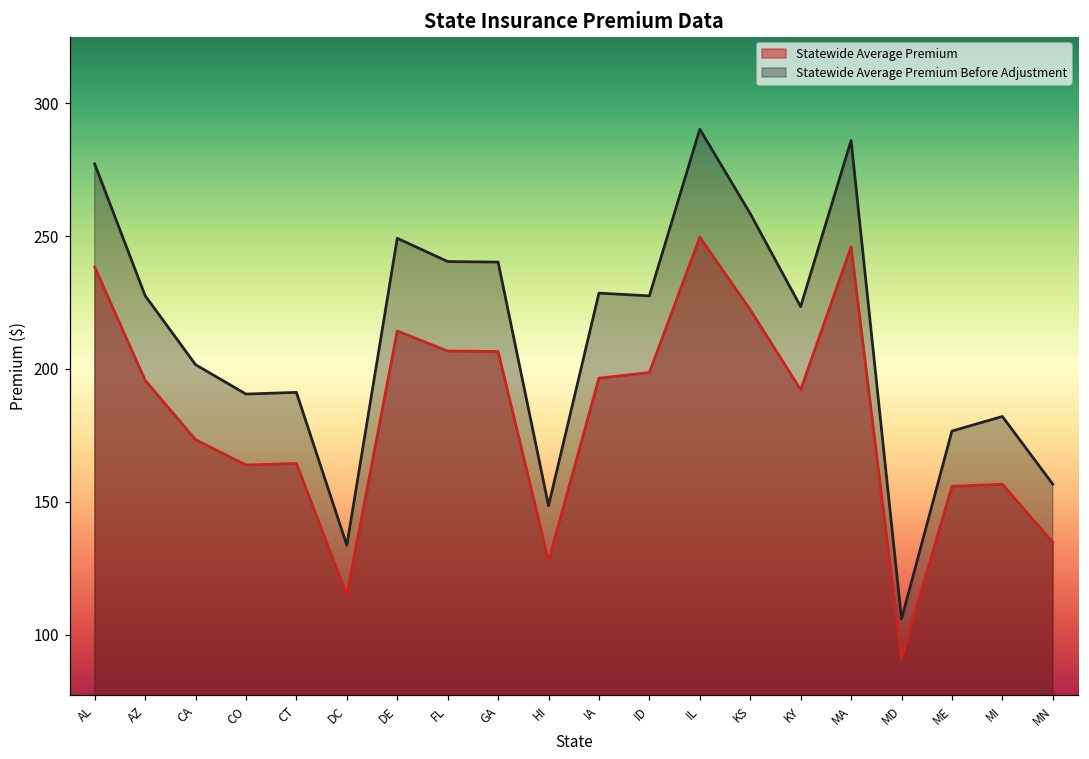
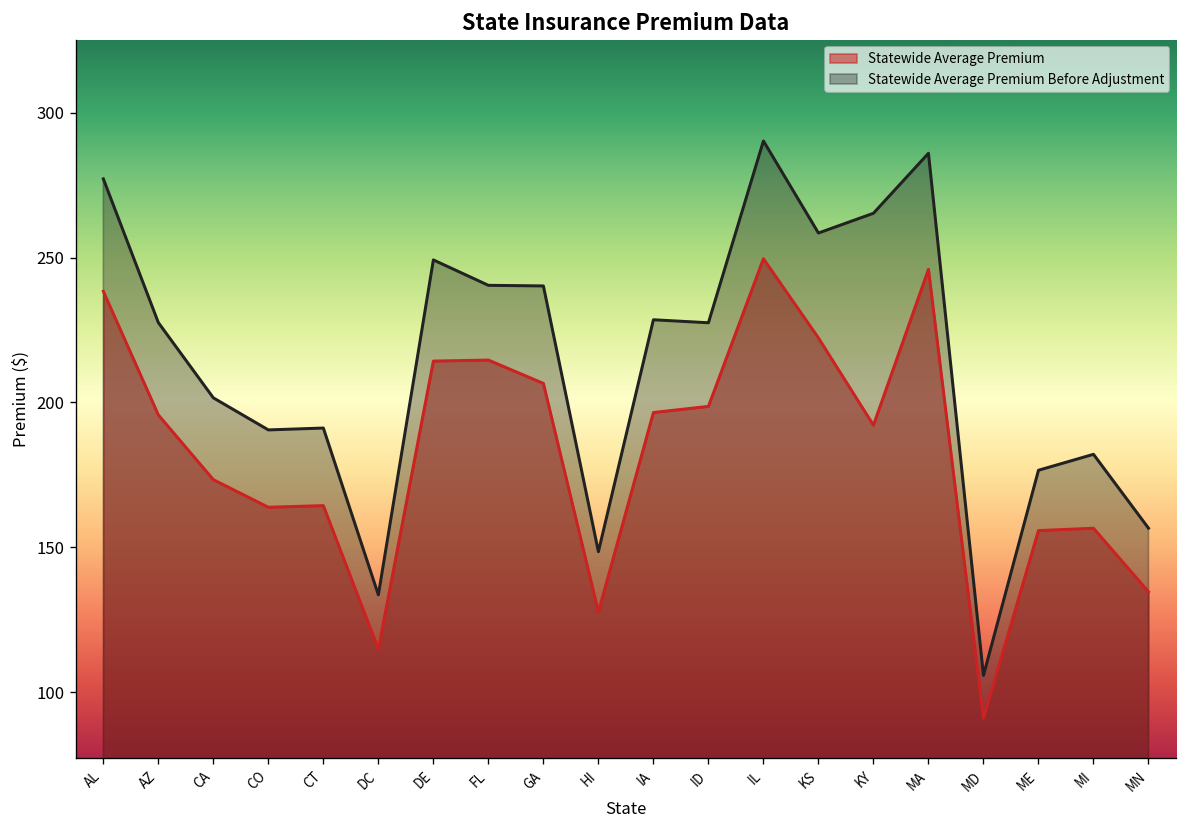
Statewide Average Premium, FL: 207 -> 215
Statewide Average Premium Before Adjustment, KY: 223 -> 265
